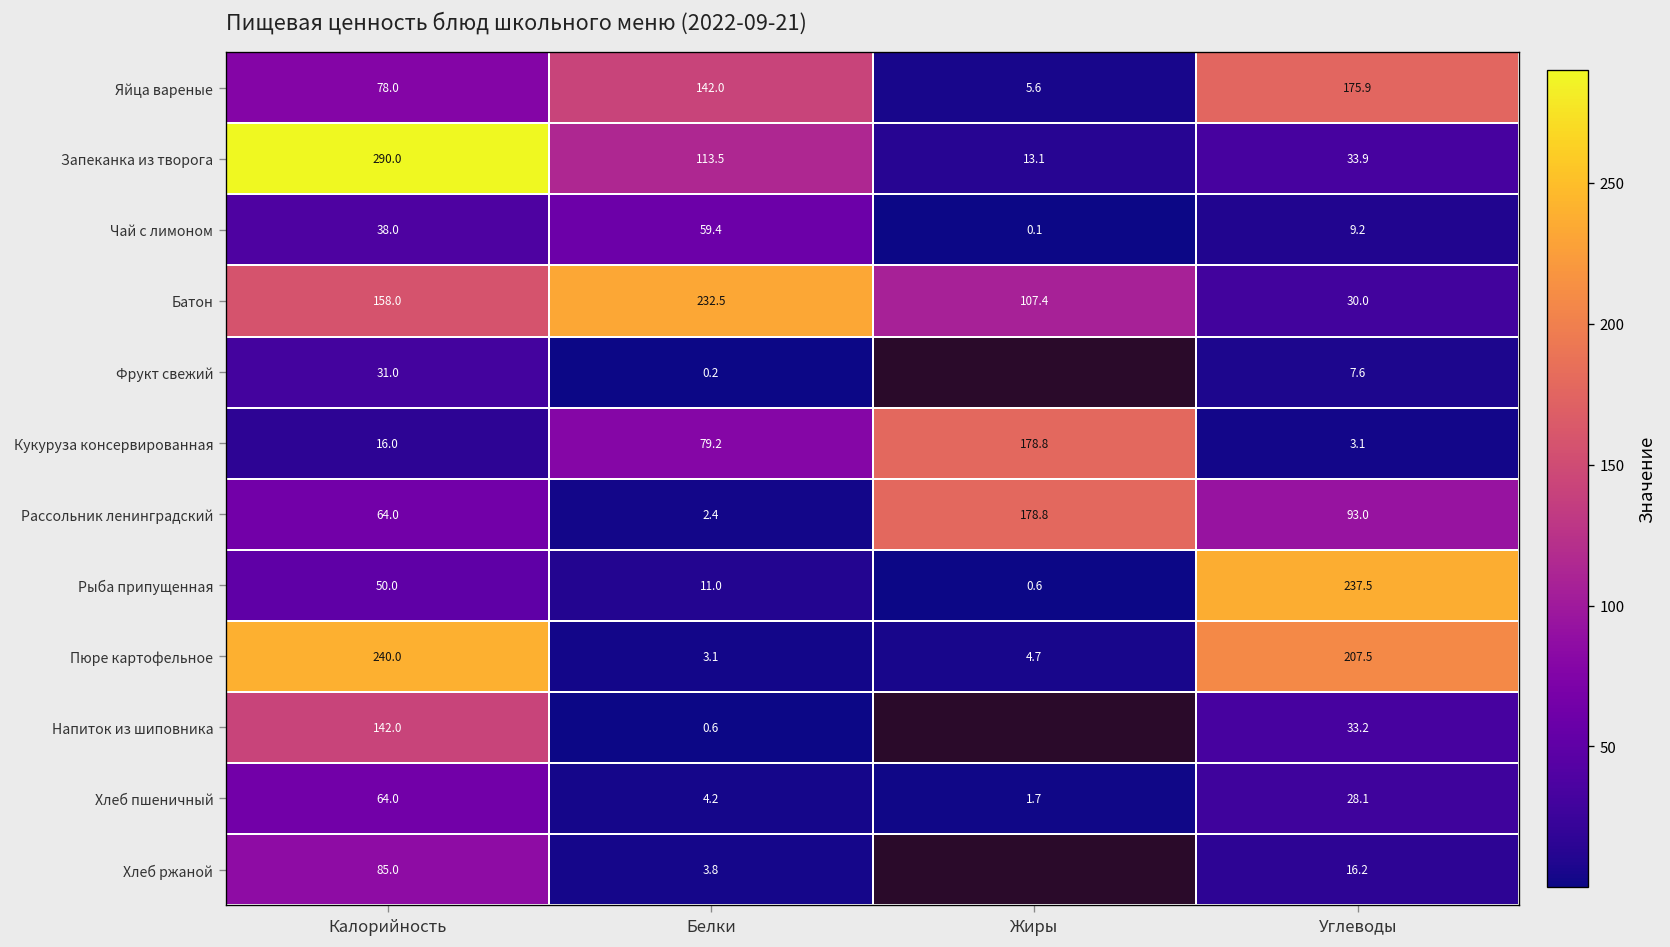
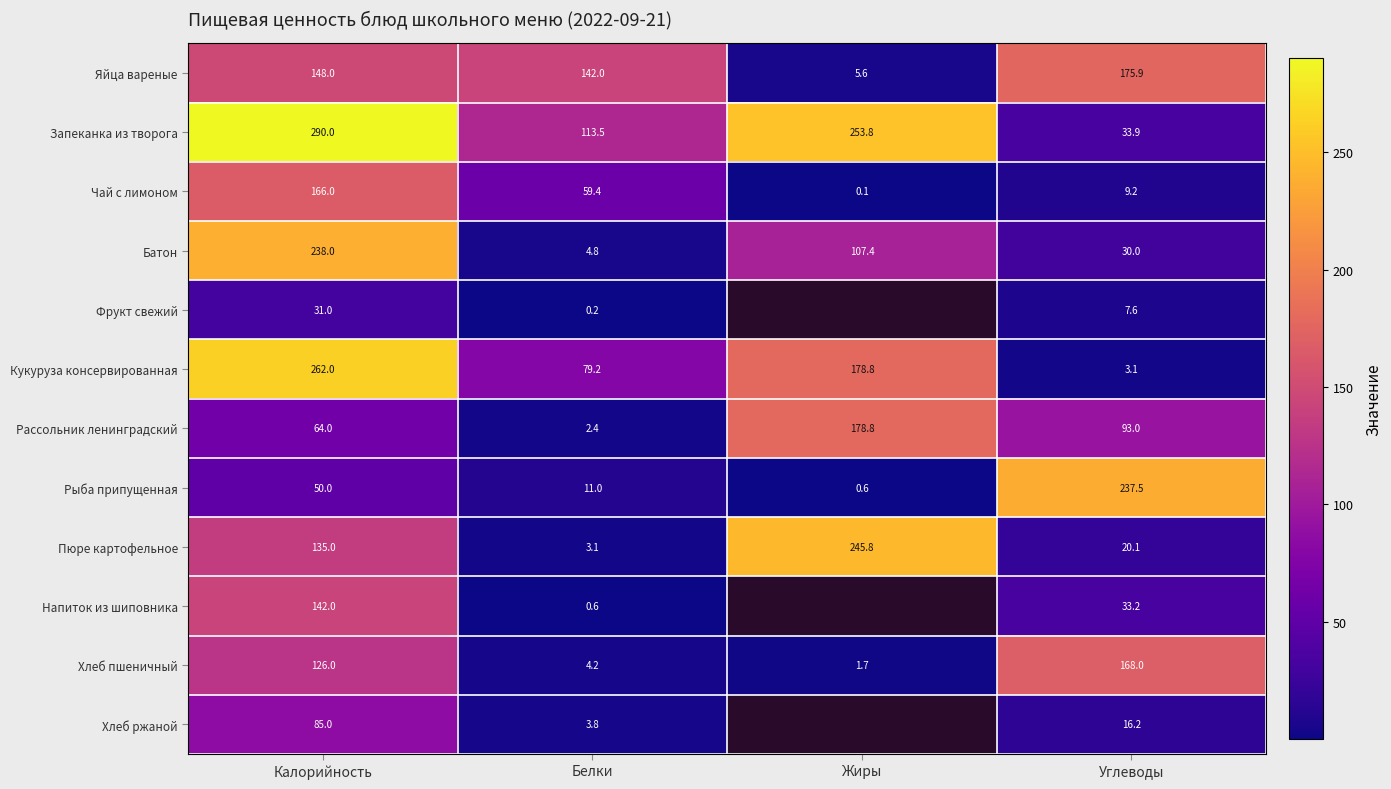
Яйца вареные, Калорийность: 78.0 -> 148.0
Запеканка из творога, Жиры: 13.1 -> 253.8
Чай с лимоном, Калорийность: 38.0 -> 166.0
Батон, Калорийность: 158.0 -> 238.0
Батон, Белки: 232.5 -> 4.8
Кукуруза консервированная, Калорийность: 16.0 -> 262.0
Пюре картофельное, Калорийность: 240.0 -> 135.0
Пюре картофельное, Жиры: 4.7 -> 245.8
Пюре картофельное, Углеводы: 207.5 -> 20.1
Хлеб пшеничный, Калорийность: 64.0 -> 126.0
Хлеб пшеничный, Углеводы: 28.1 -> 168.0
